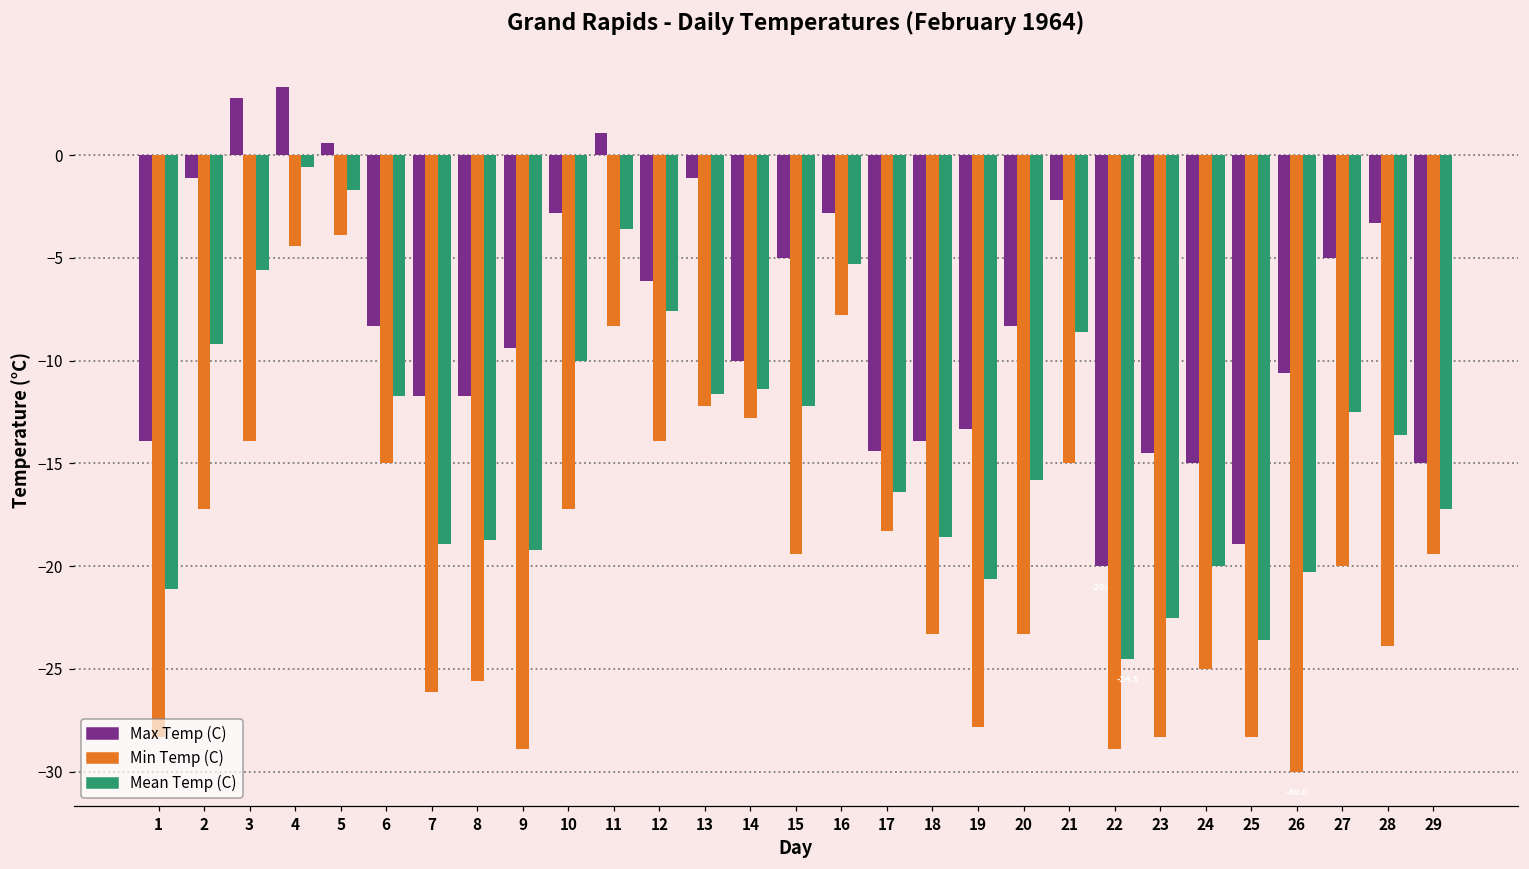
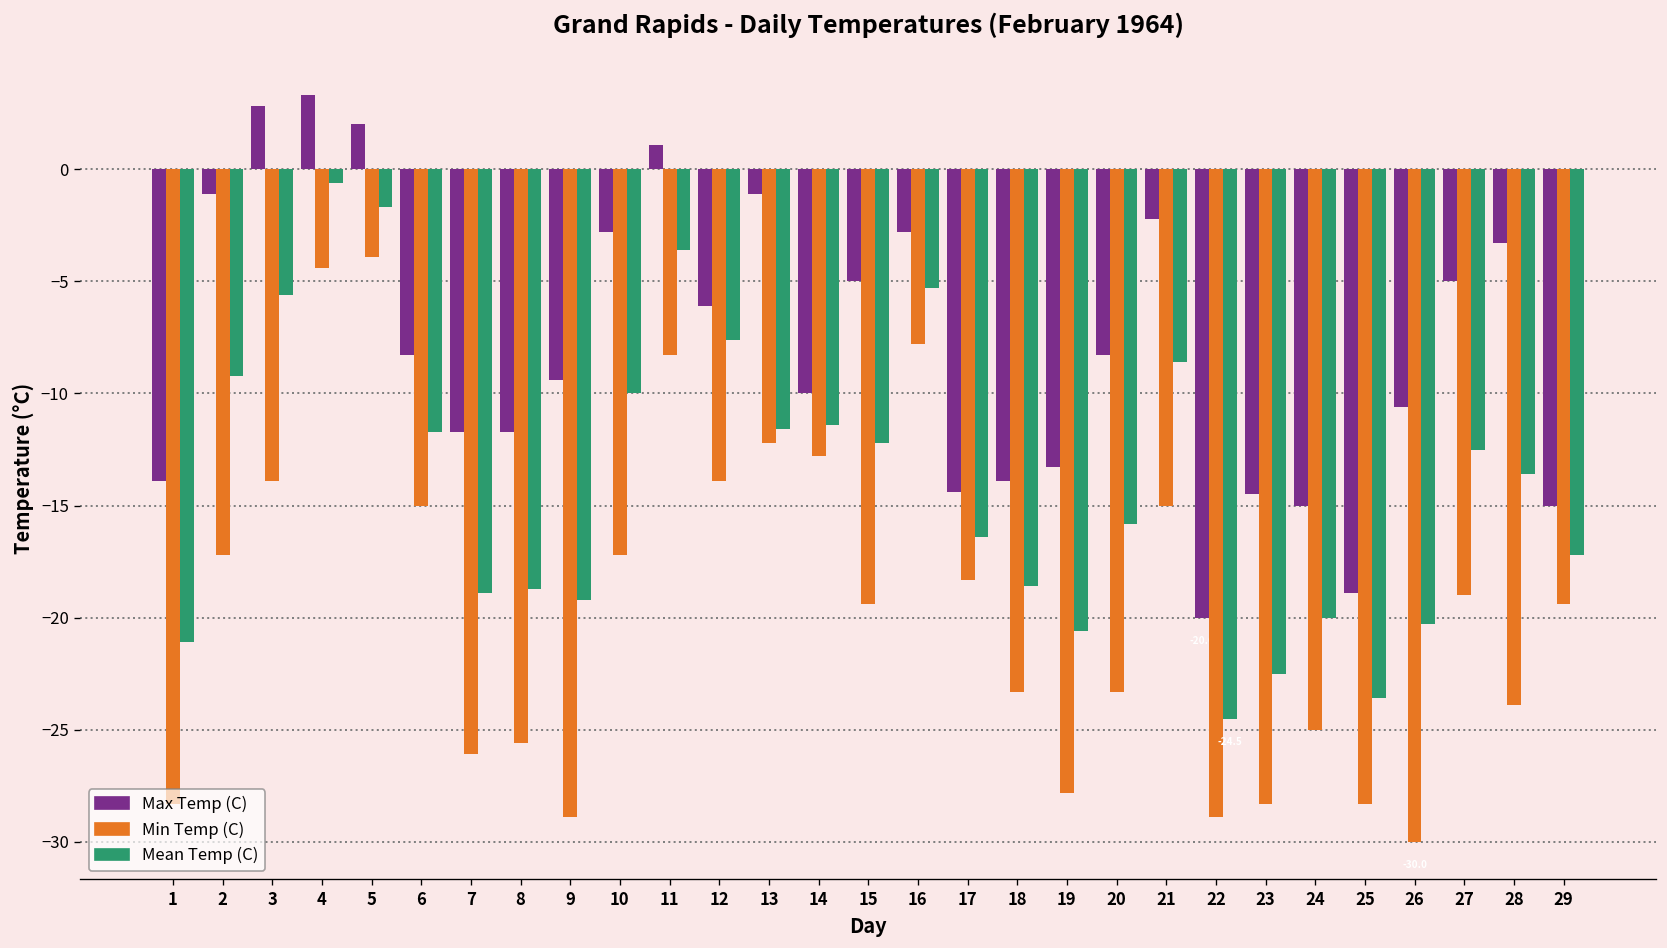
Max Temp (C), 5: 0.6 -> 2.0
Min Temp (C), 27: -20 -> -19
